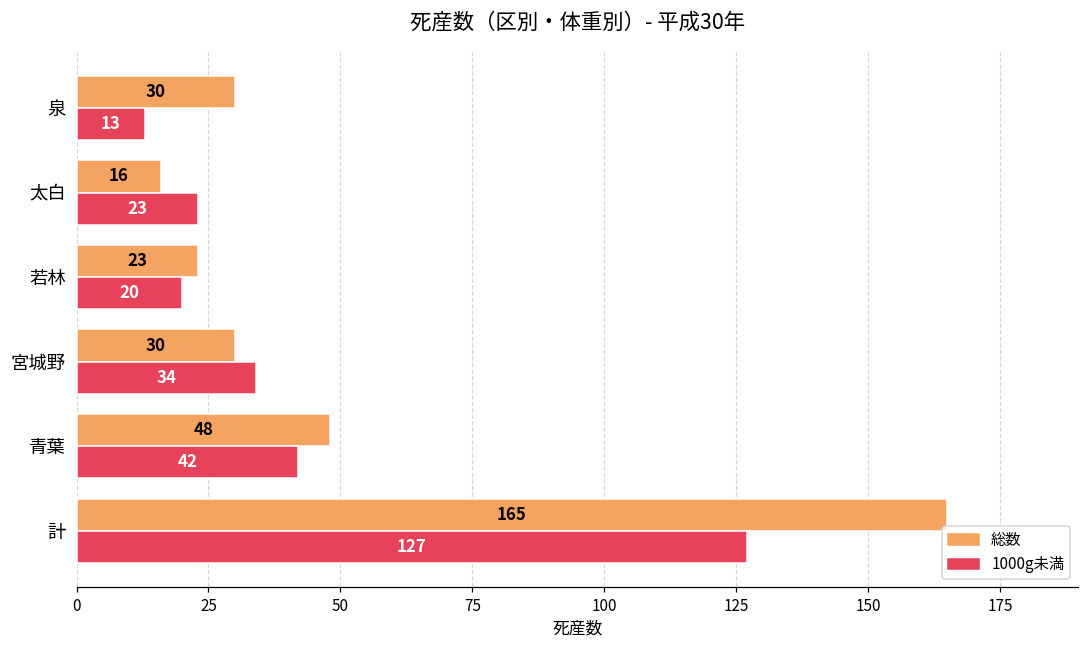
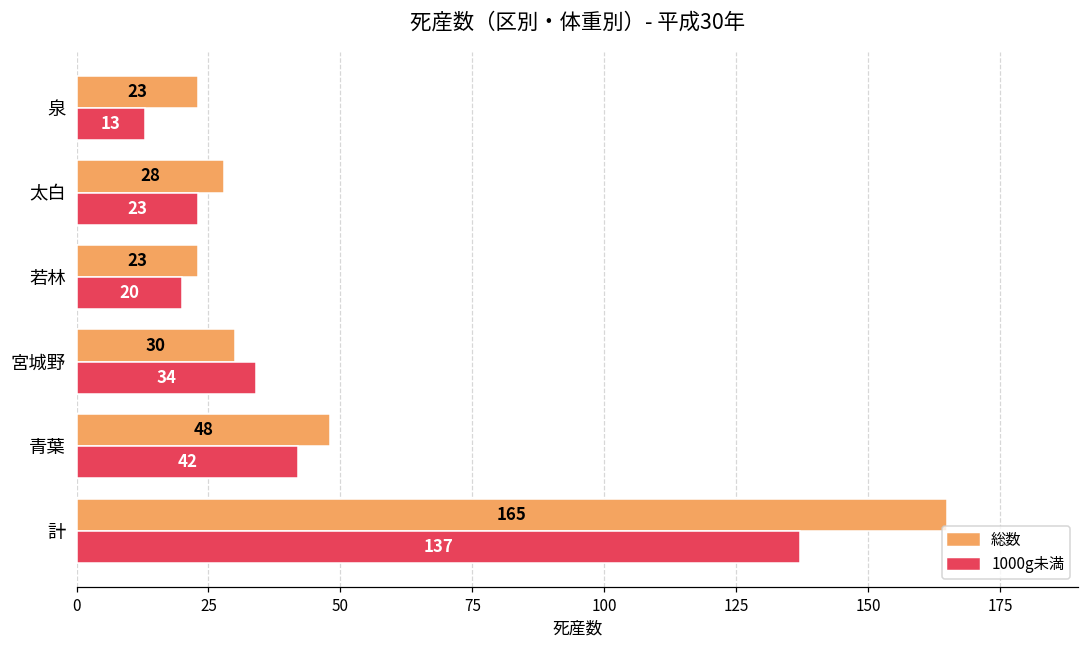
総数, 泉: 30 -> 23
総数, 太白: 16 -> 28
1000g未満, 計: 127 -> 137
